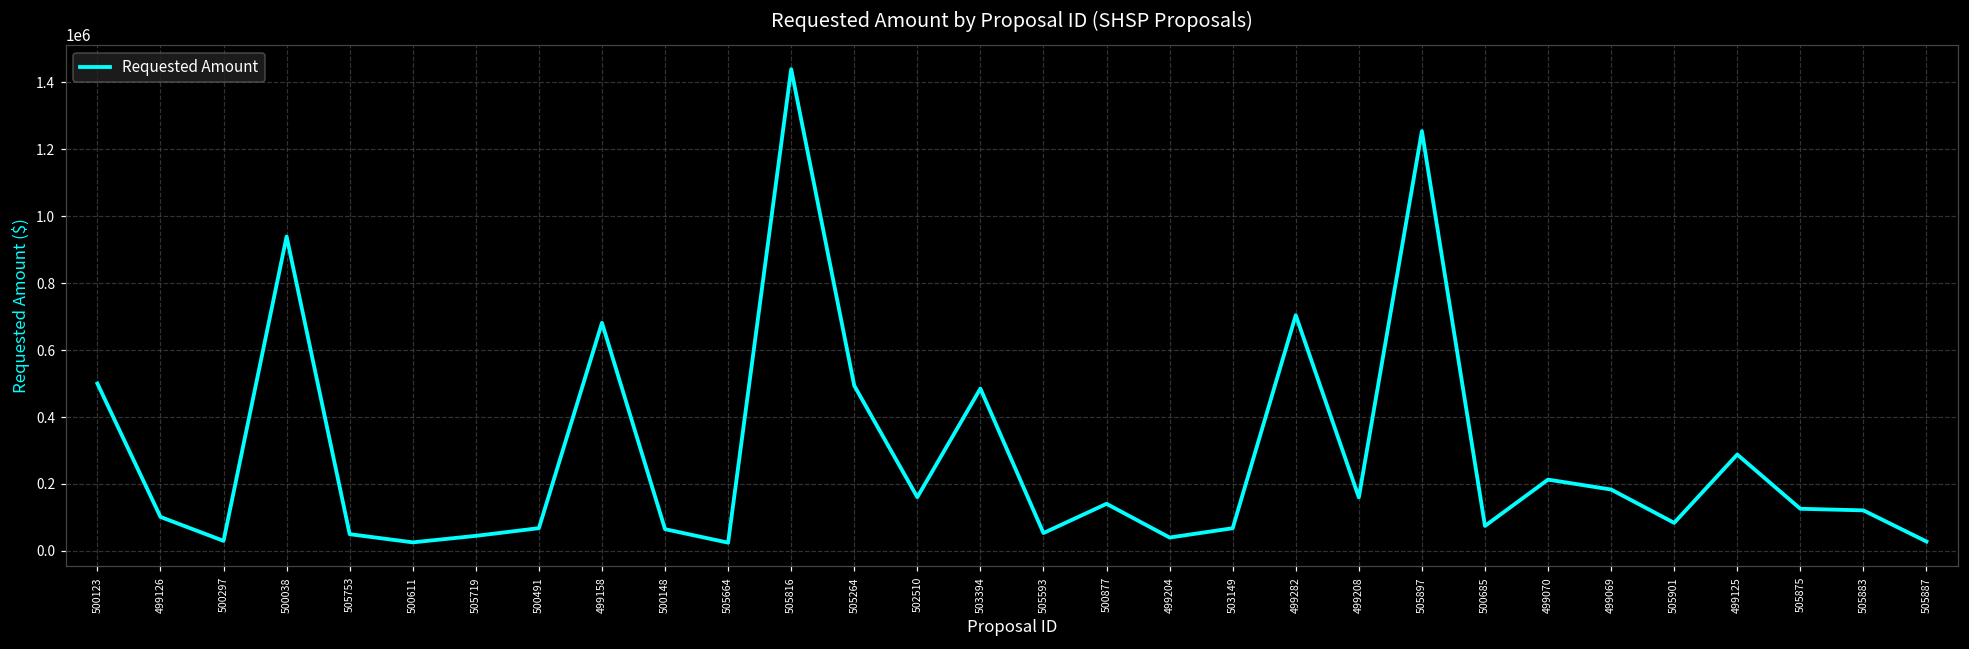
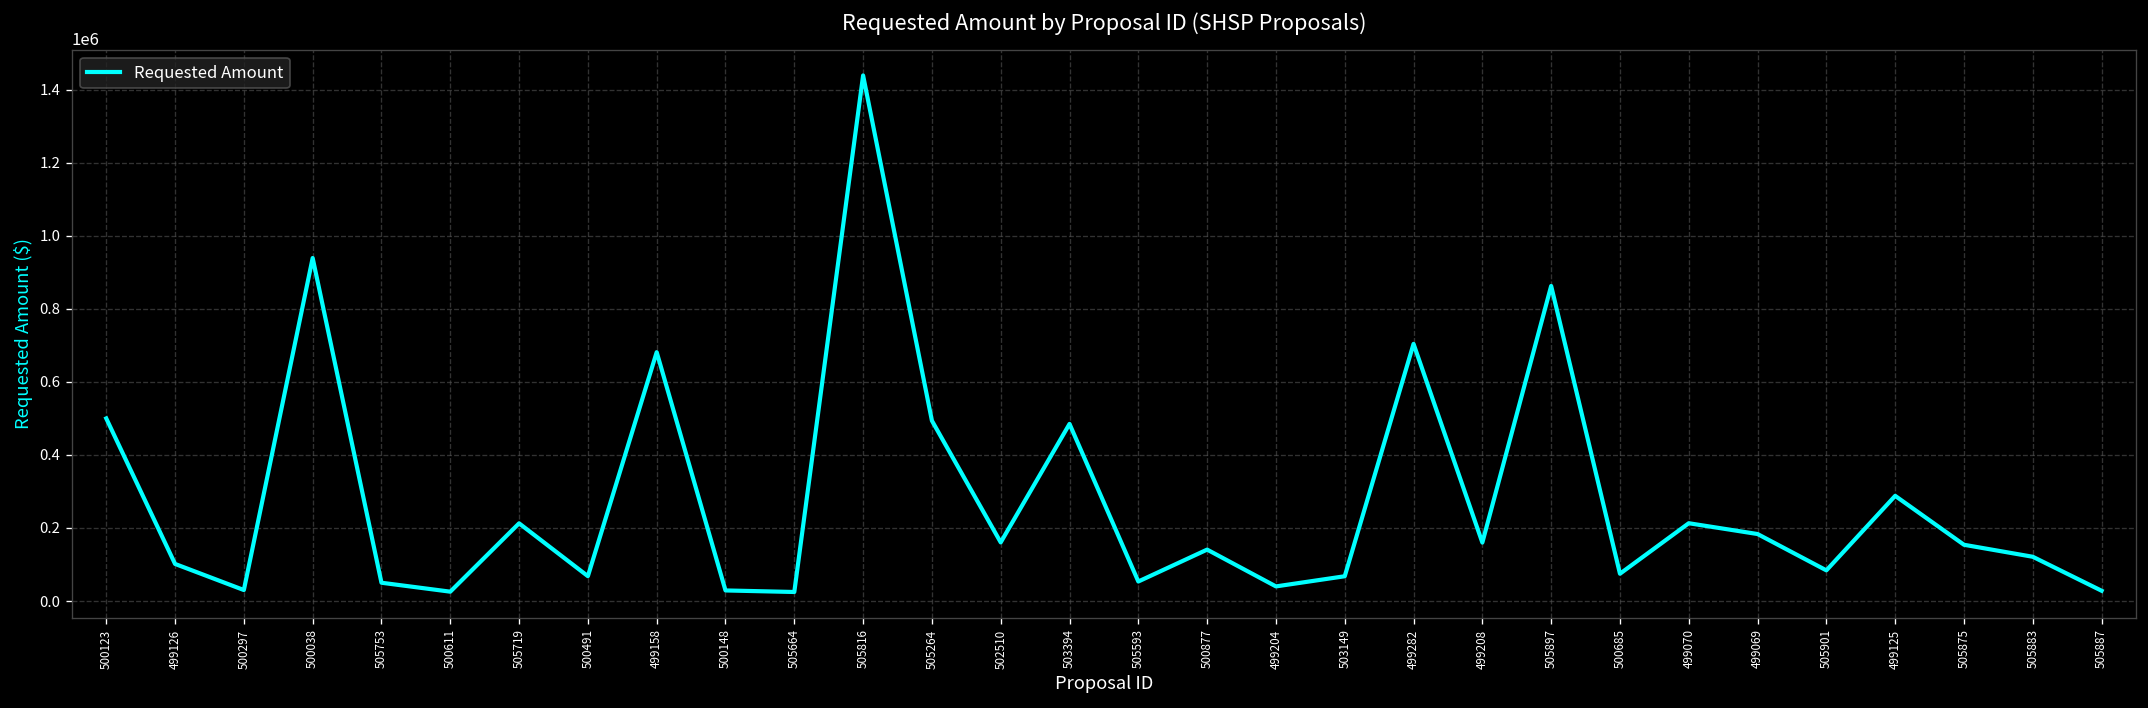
505719: 50000 -> 210000
500148: 70000 -> 30000
505897: 1250000 -> 860000
505875: 130000 -> 150000
